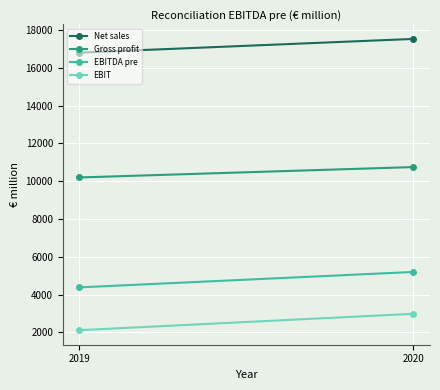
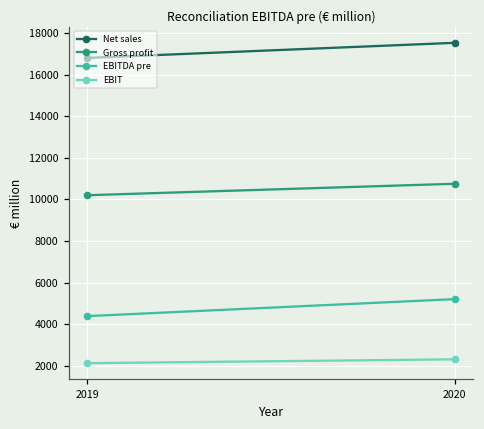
EBIT, 2020: 3000 -> 2300
